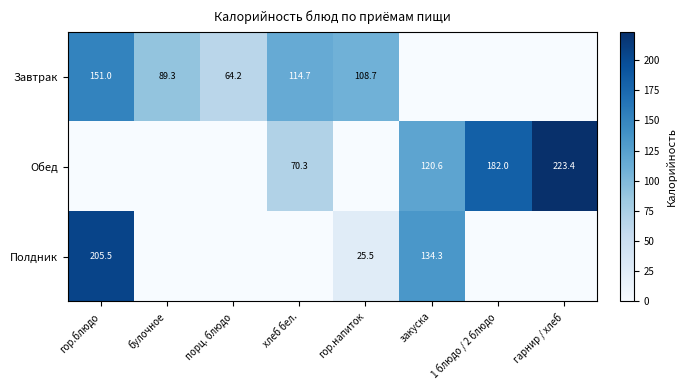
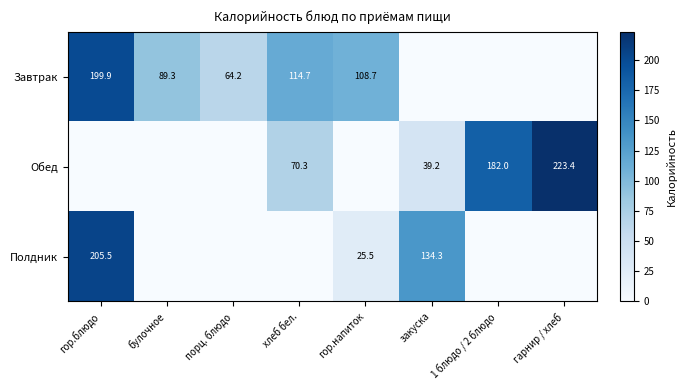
Завтрак, гор.блюдо: 151.0 -> 199.9
Обед, закуска: 120.6 -> 39.2
